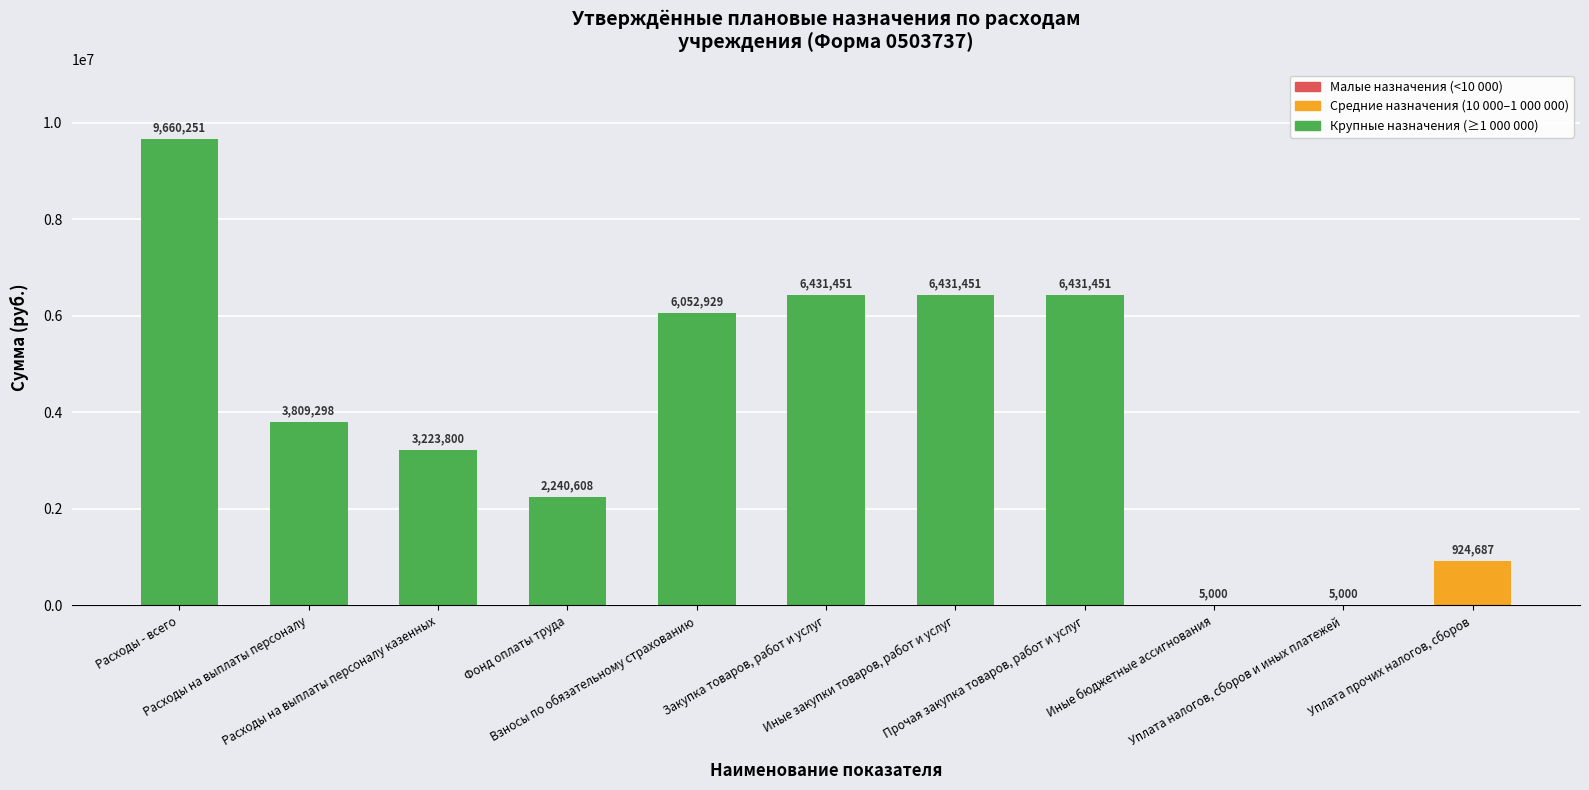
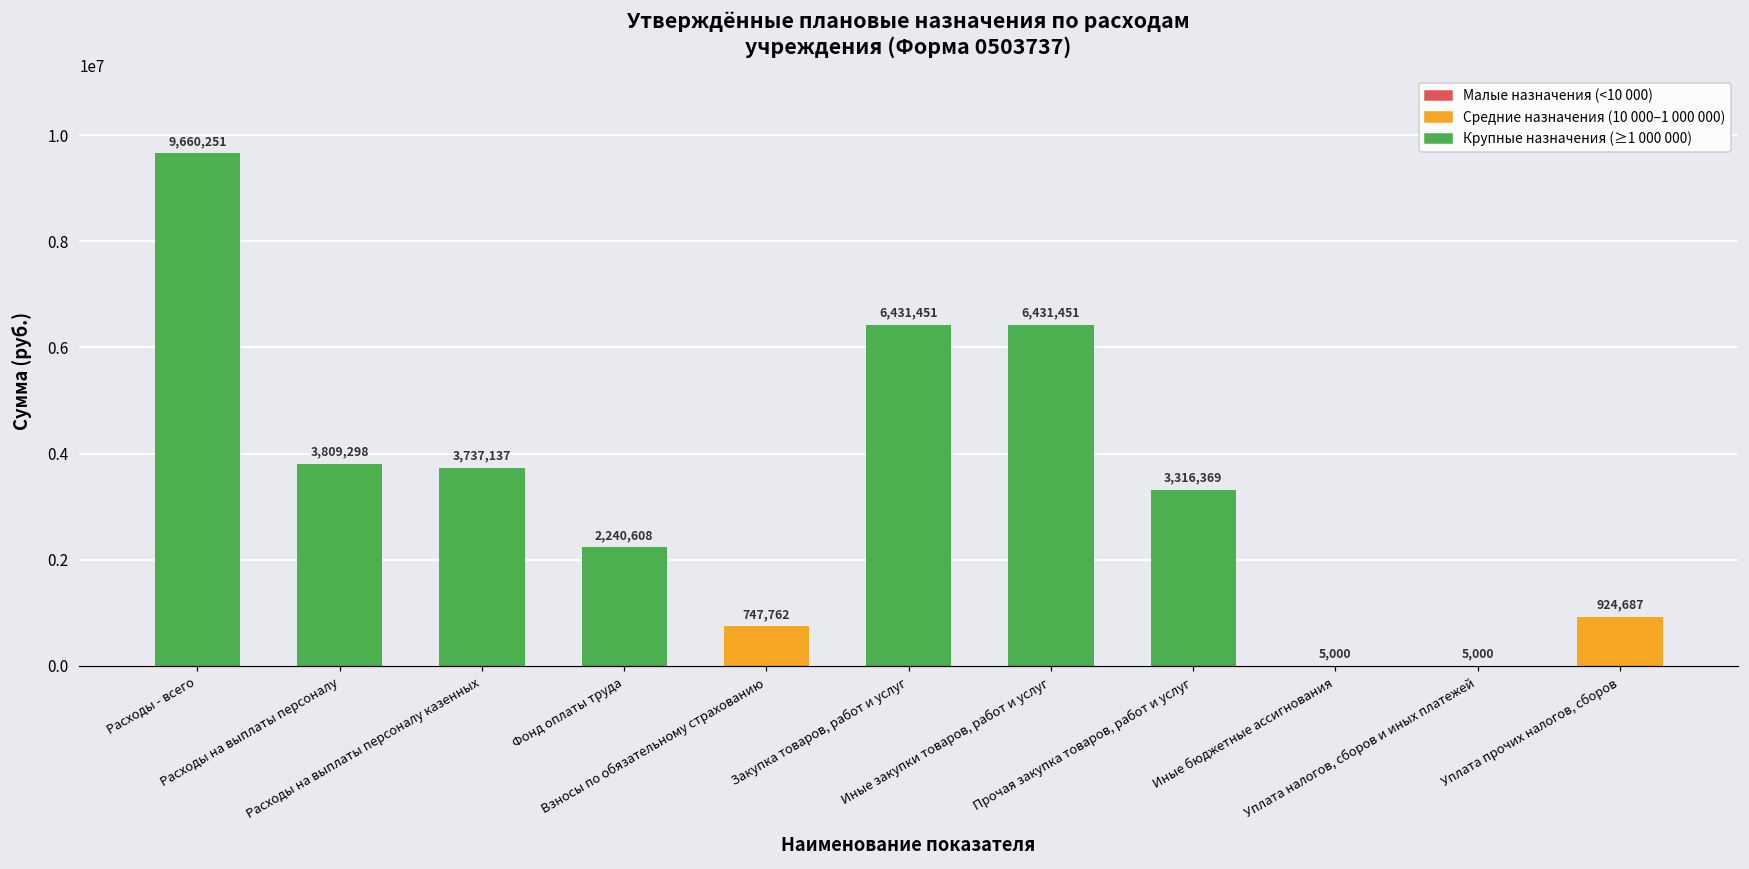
Расходы на выплаты персоналу казенных: 3,223,800 -> 3,737,137
Взносы по обязательному страхованию: 6,052,929 -> 747,762
Прочая закупка товаров, работ и услуг: 6,431,451 -> 3,316,369
